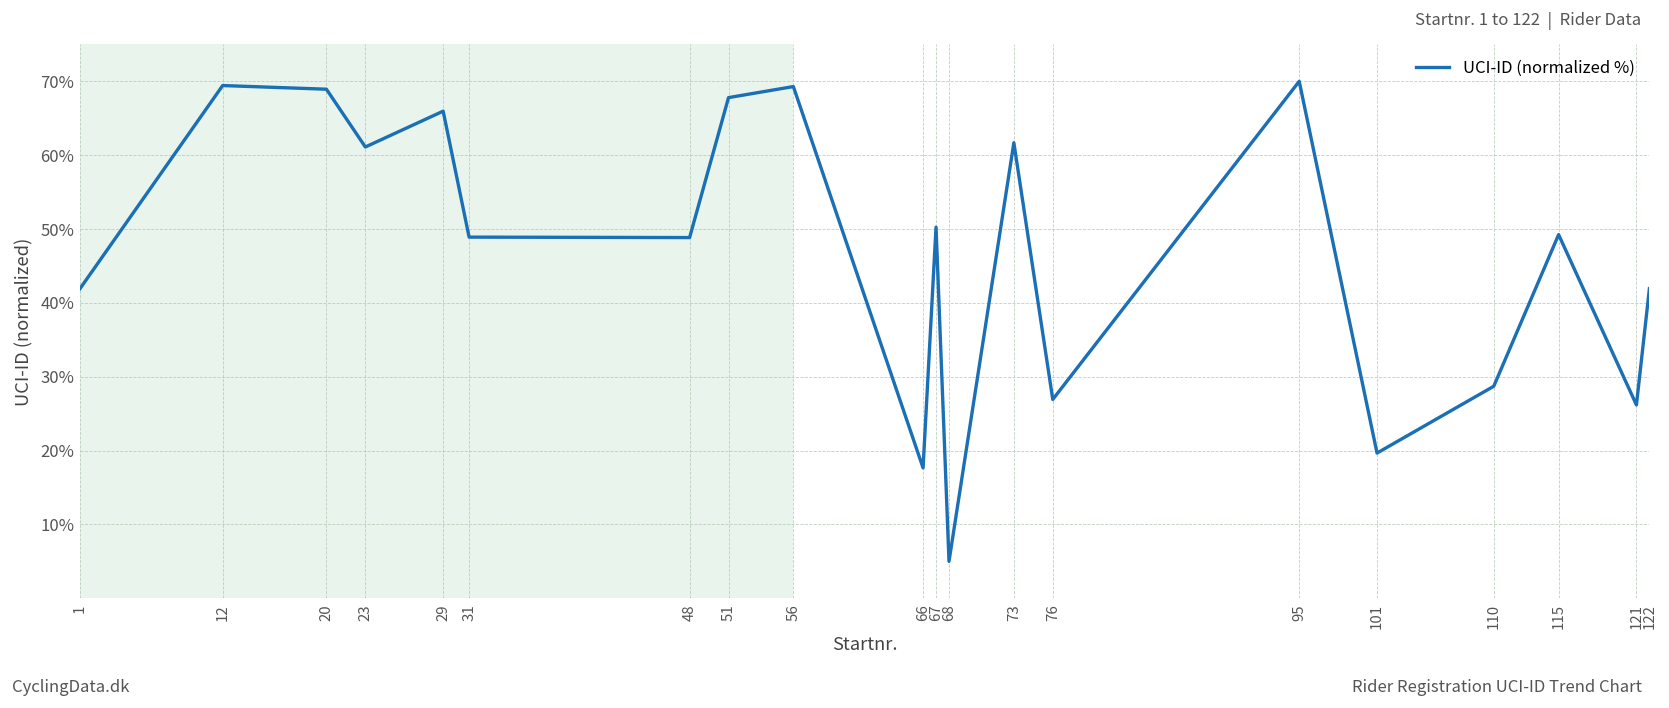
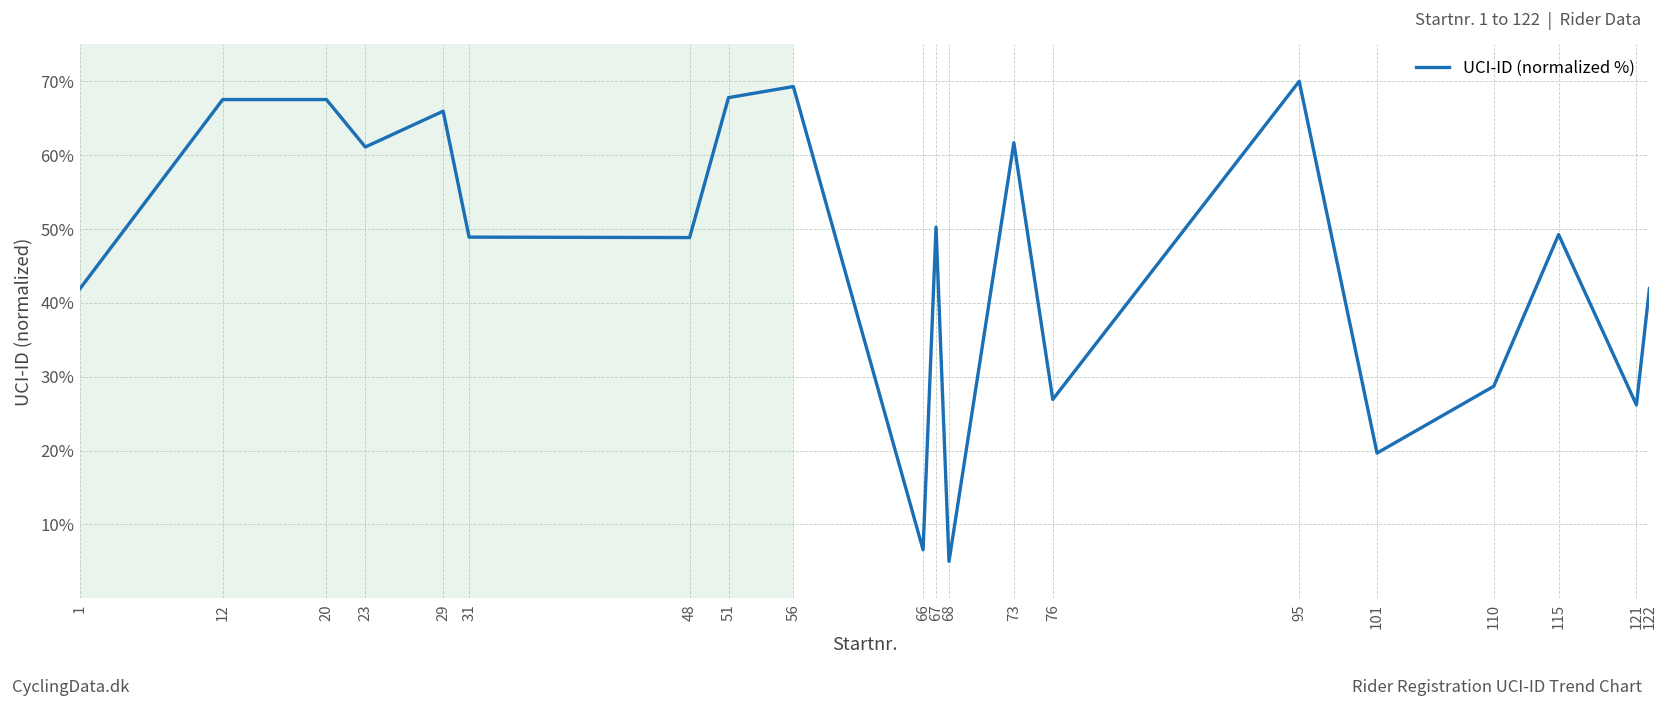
12: 69% -> 68%
20: 69% -> 68%
66: 18% -> 7%
